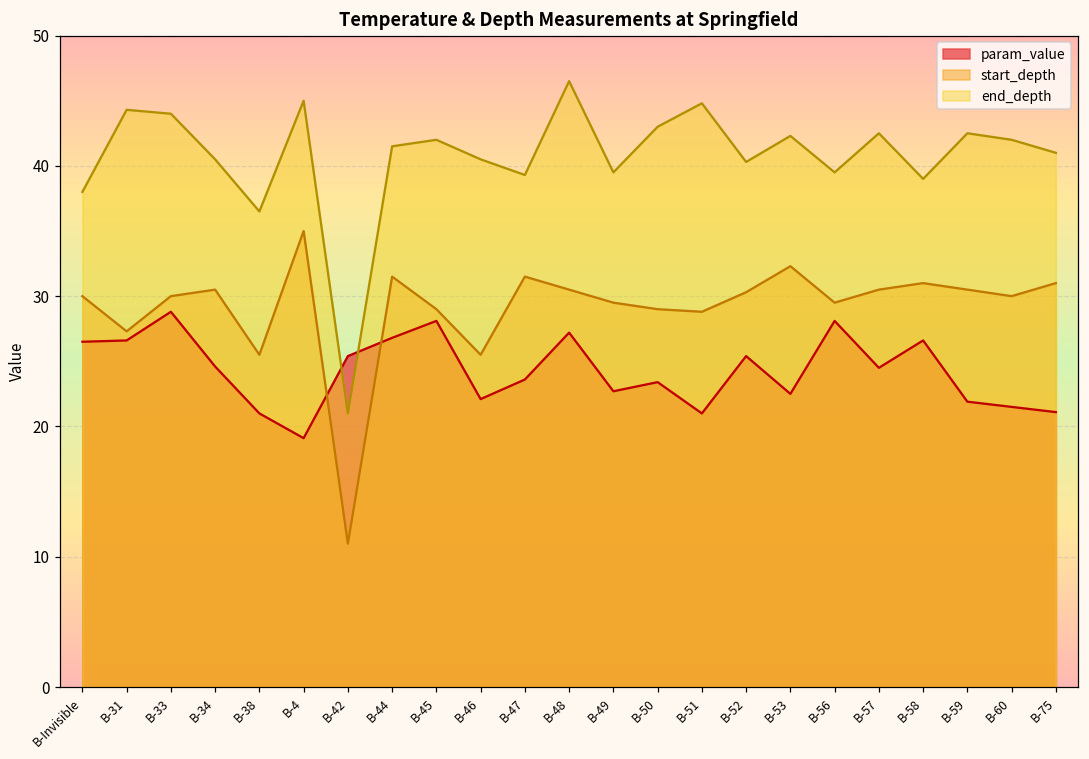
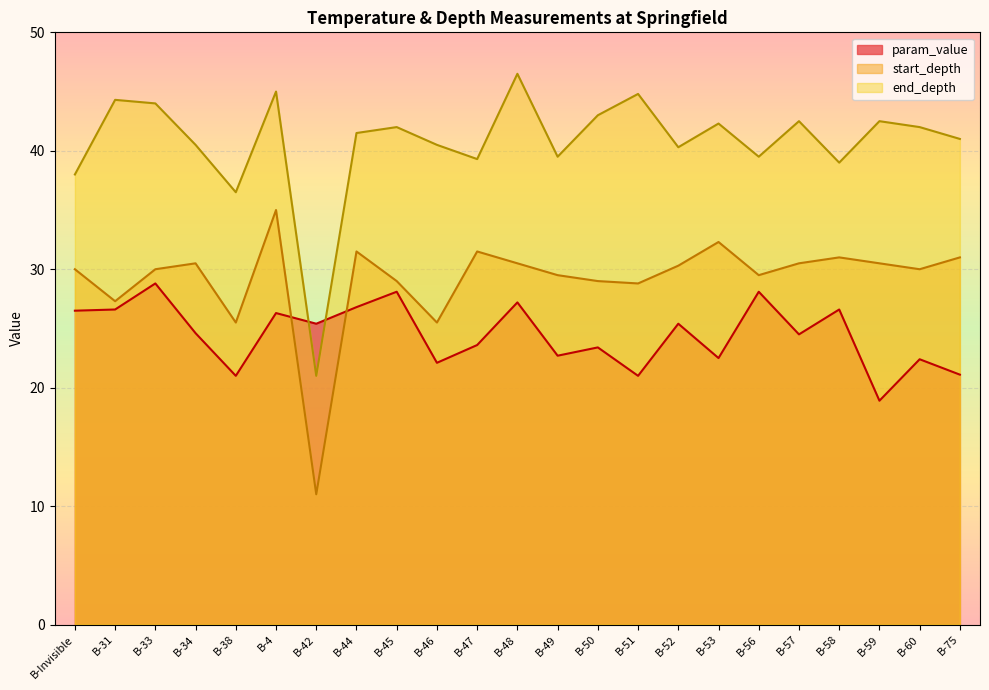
param_value, B-4: 19.1 -> 26.3
param_value, B-59: 21.9 -> 18.9
param_value, B-60: 21.5 -> 22.4
